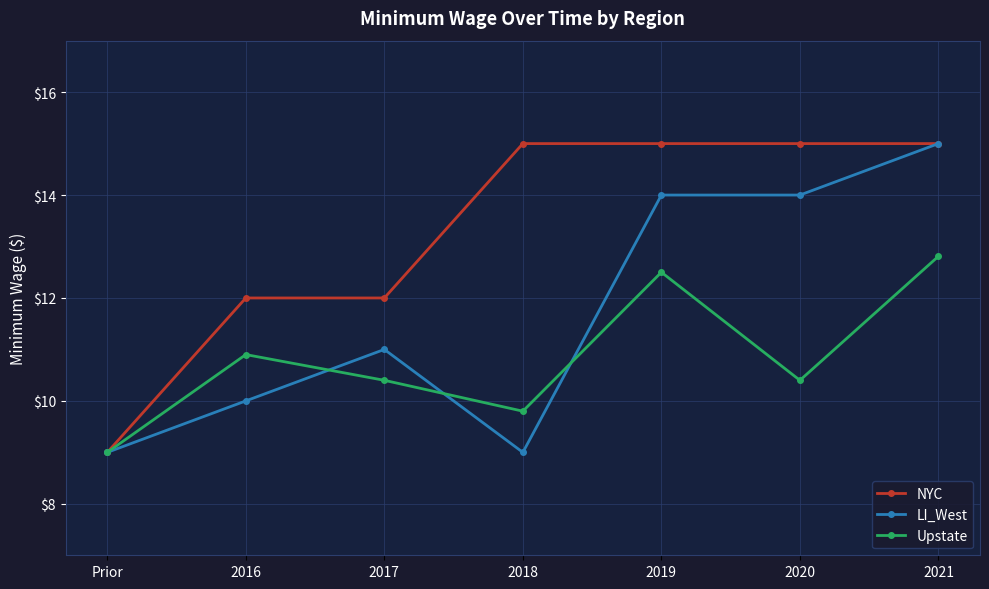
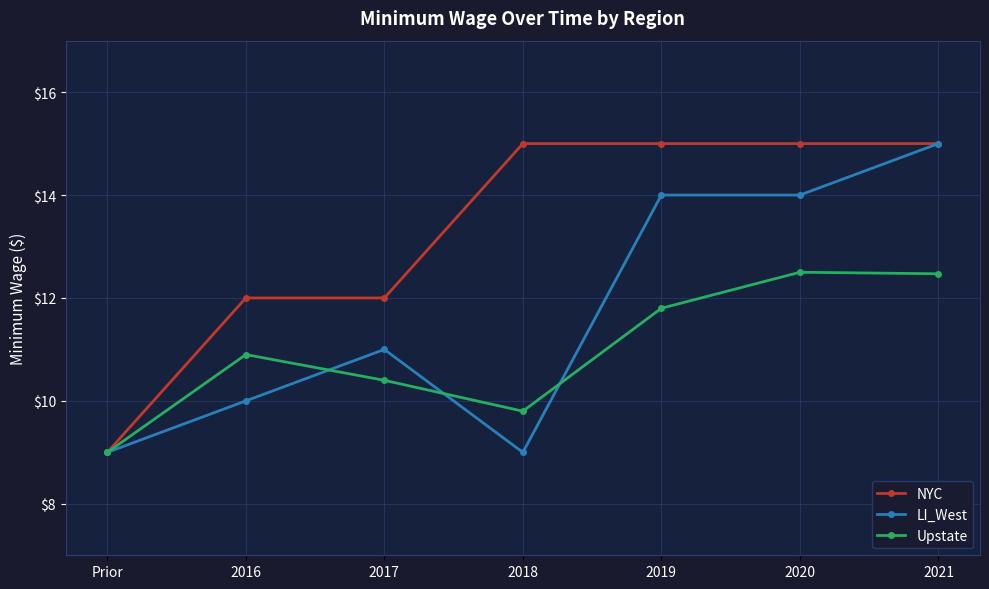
Upstate, 2019: $12.5 -> $11.8
Upstate, 2020: $10.4 -> $12.5
Upstate, 2021: $12.8 -> $12.5
